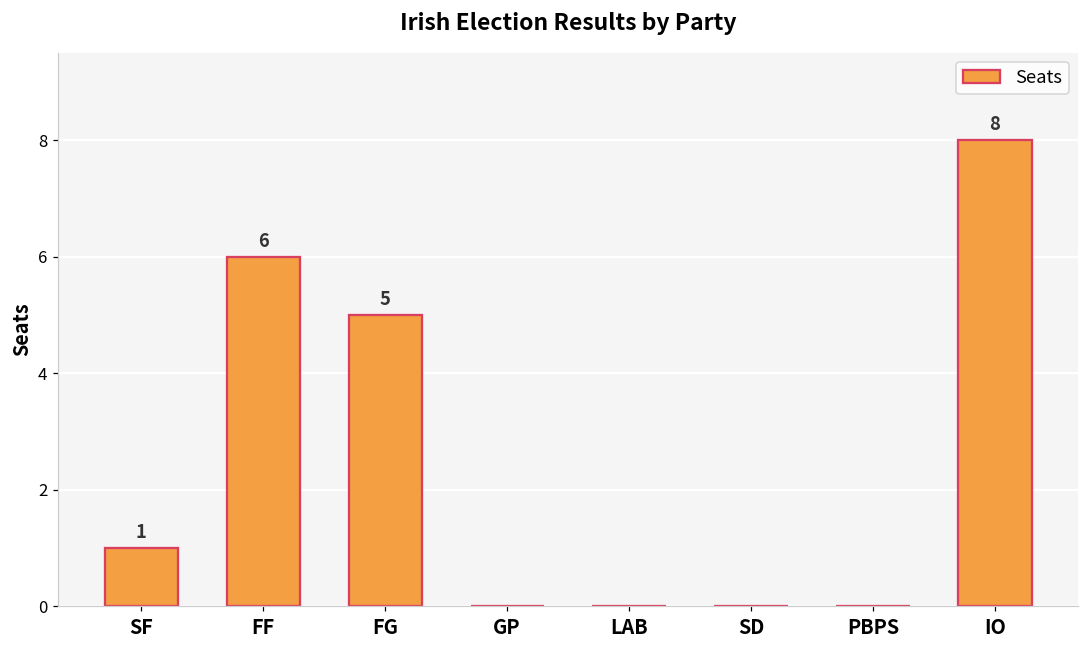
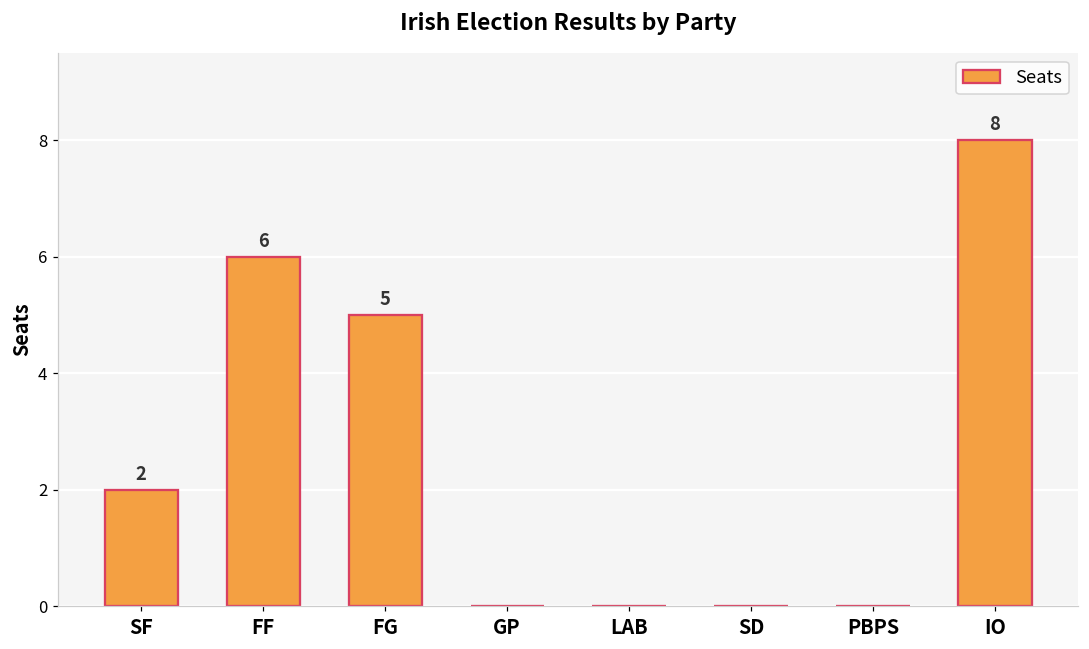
SF: 1 -> 2
